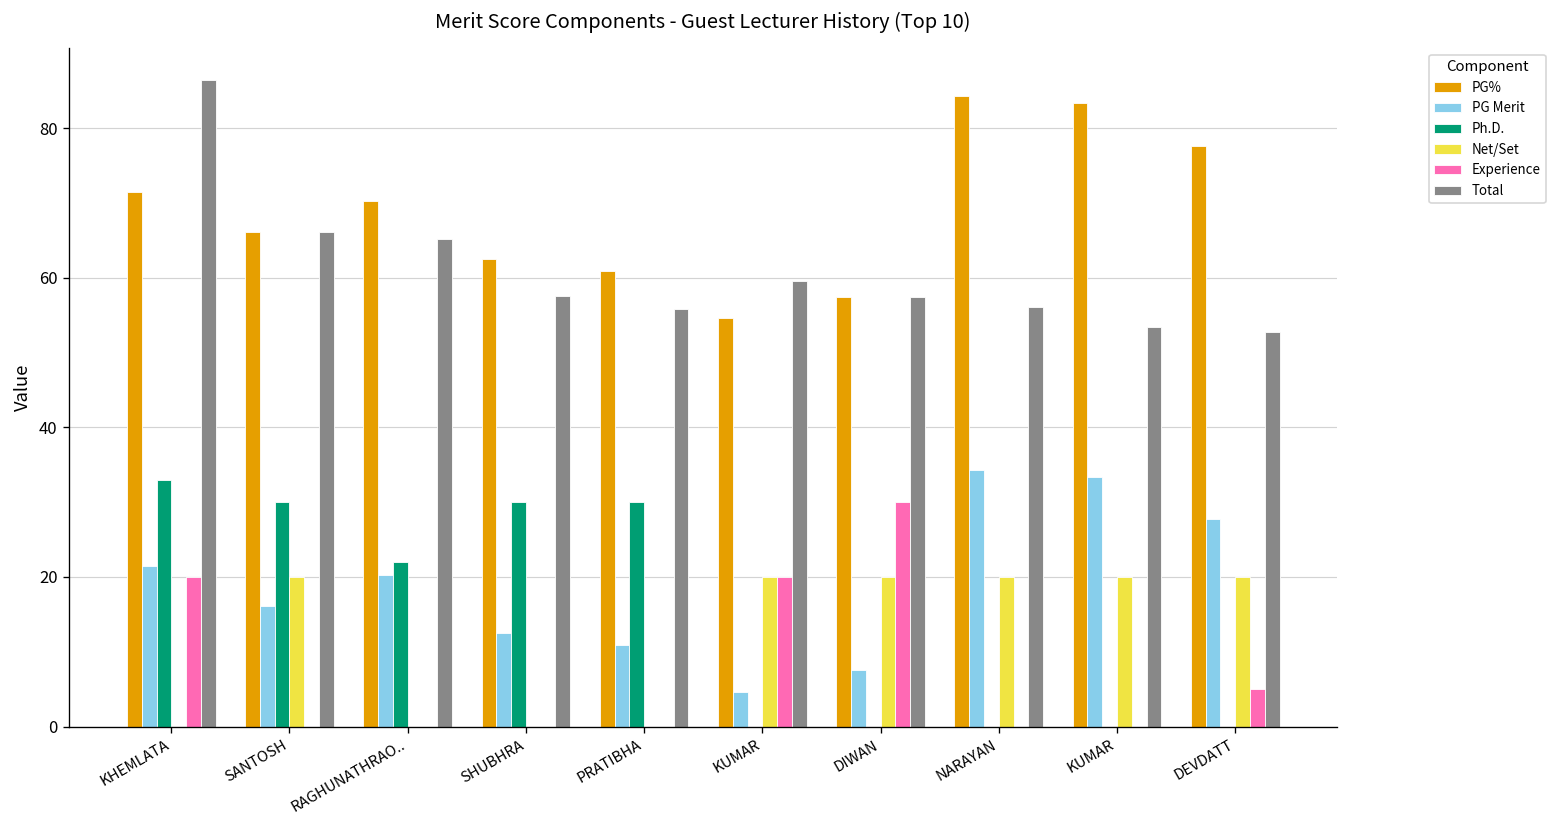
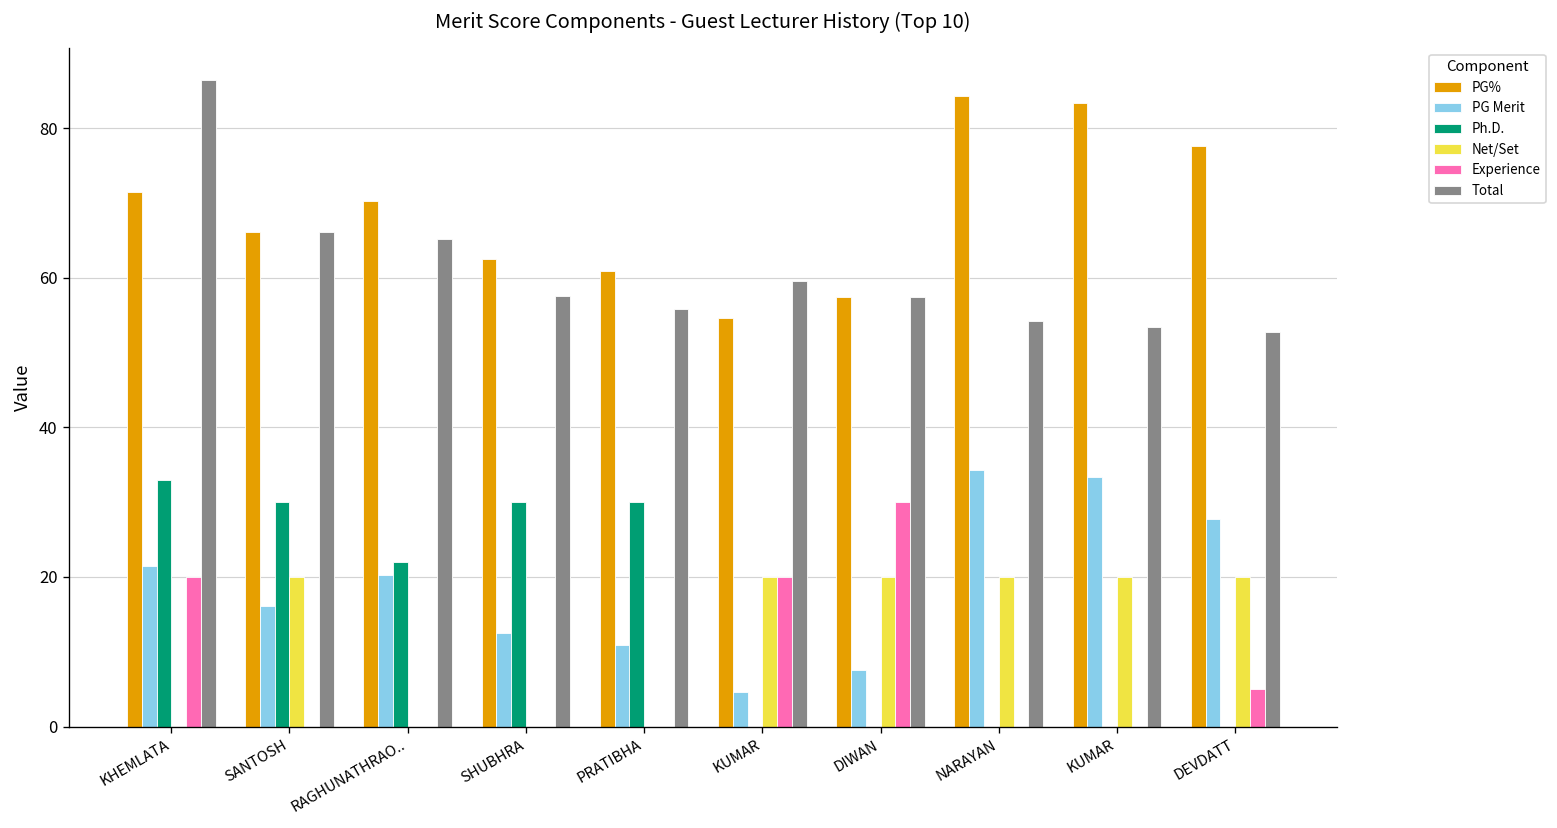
Total, NARAYAN: 56 -> 54
